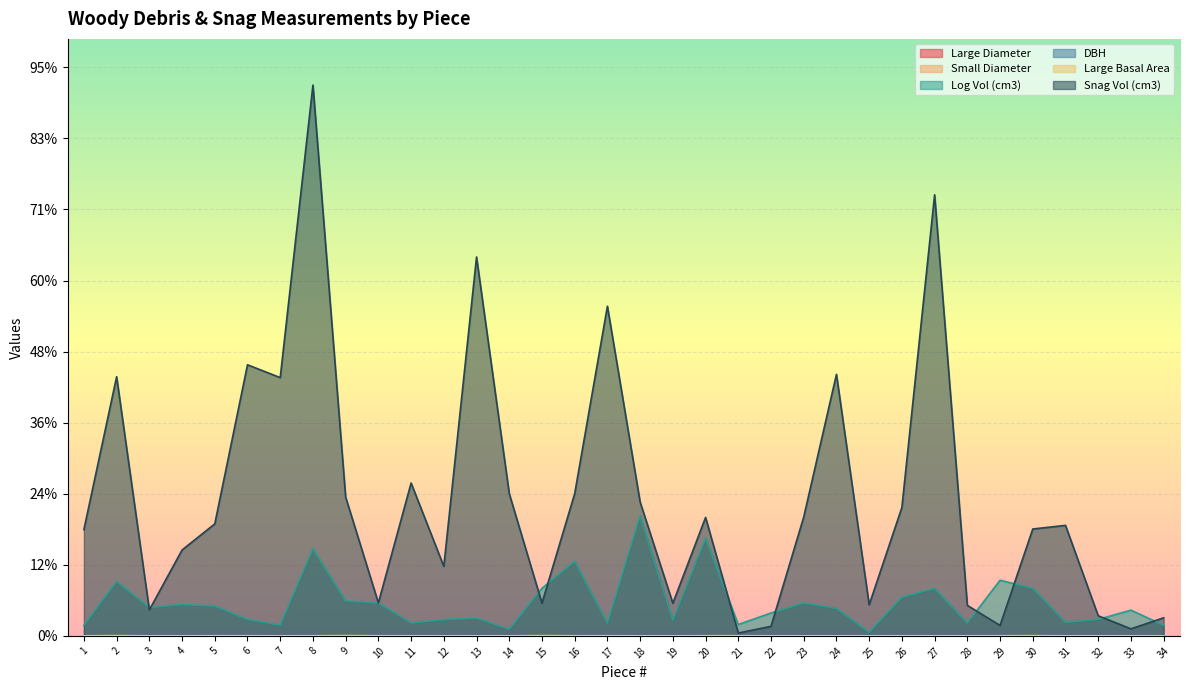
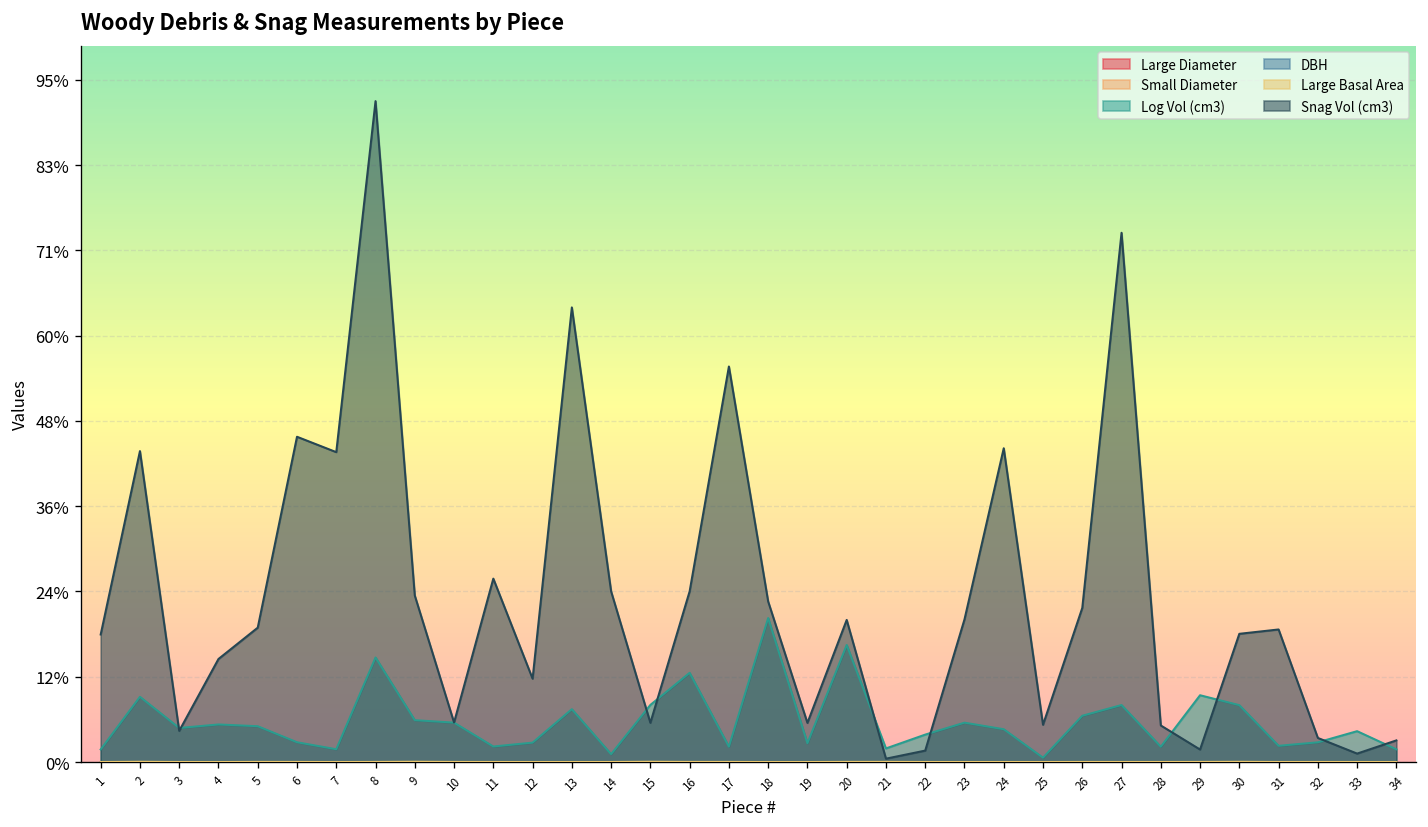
Log Vol (cm3), 13: 3% -> 7%
